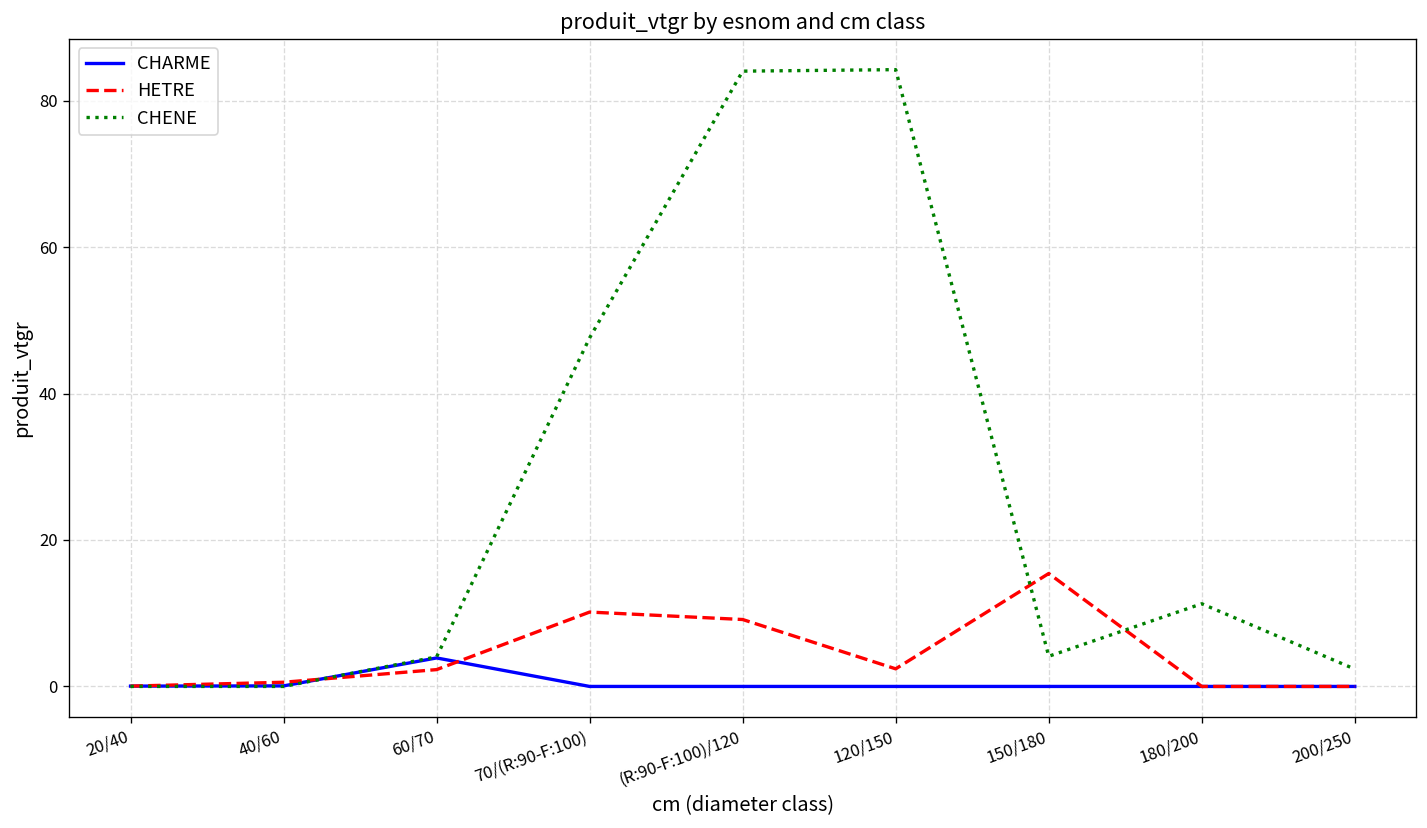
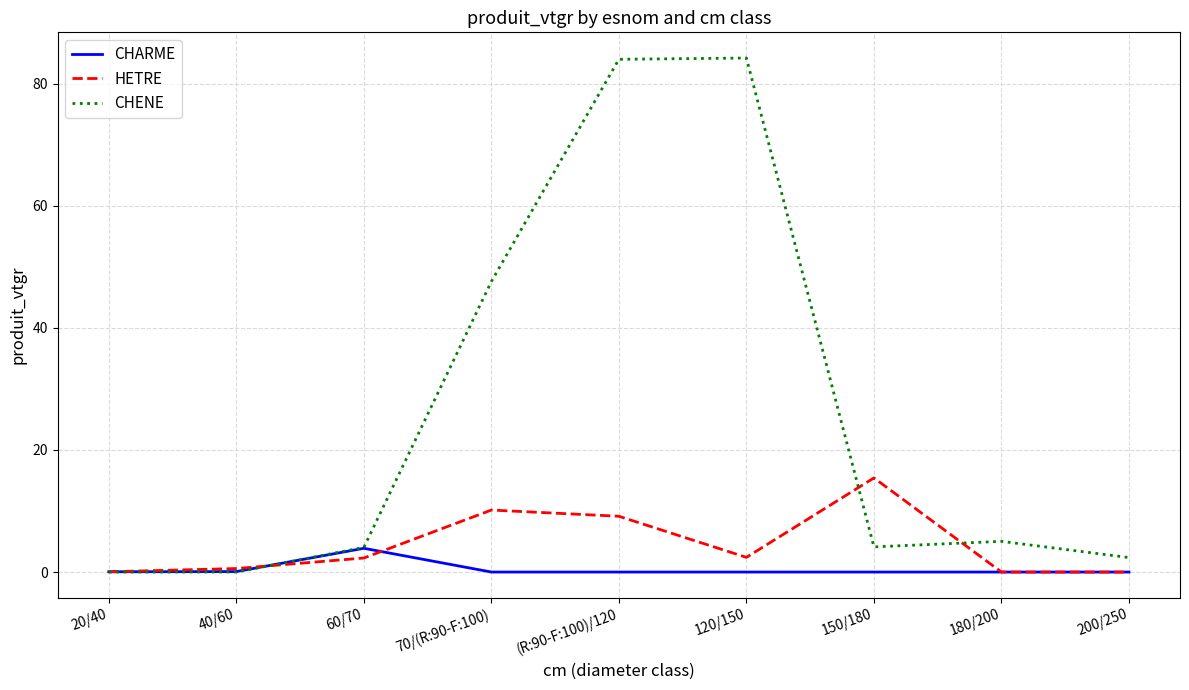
CHENE, 180/200: 11 -> 5
